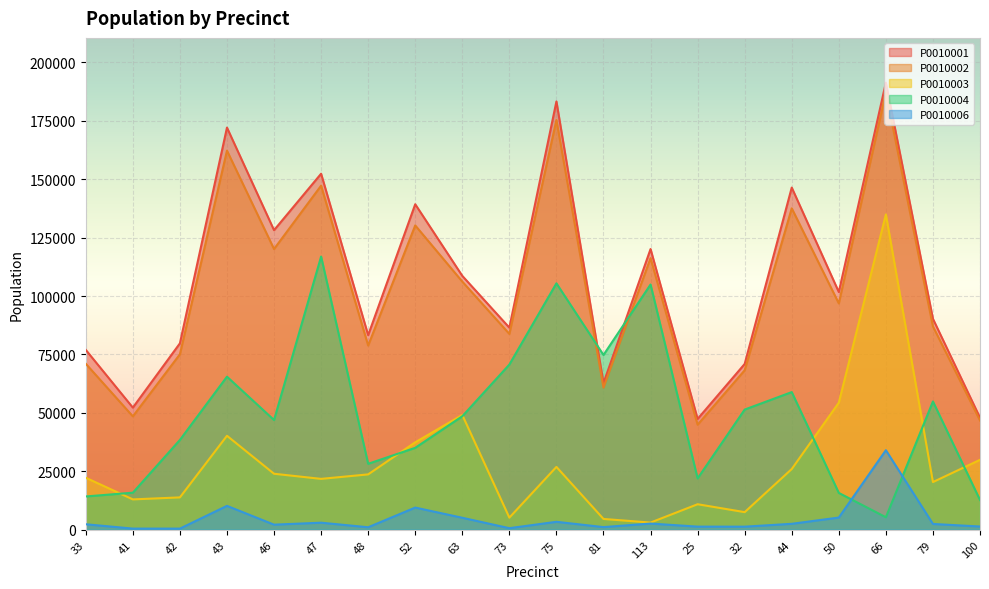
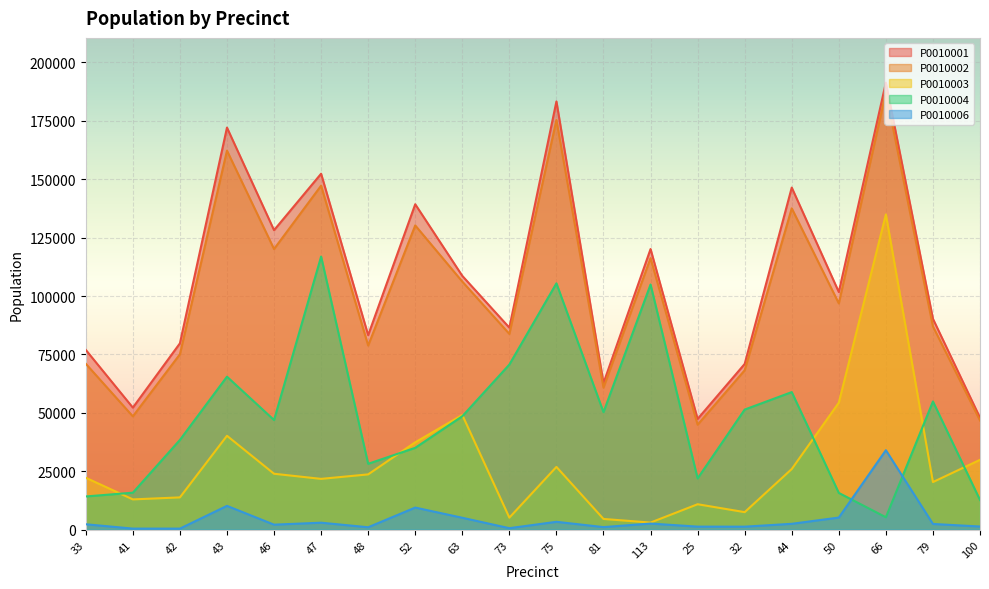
P0010004, 81: 75000 -> 50000
